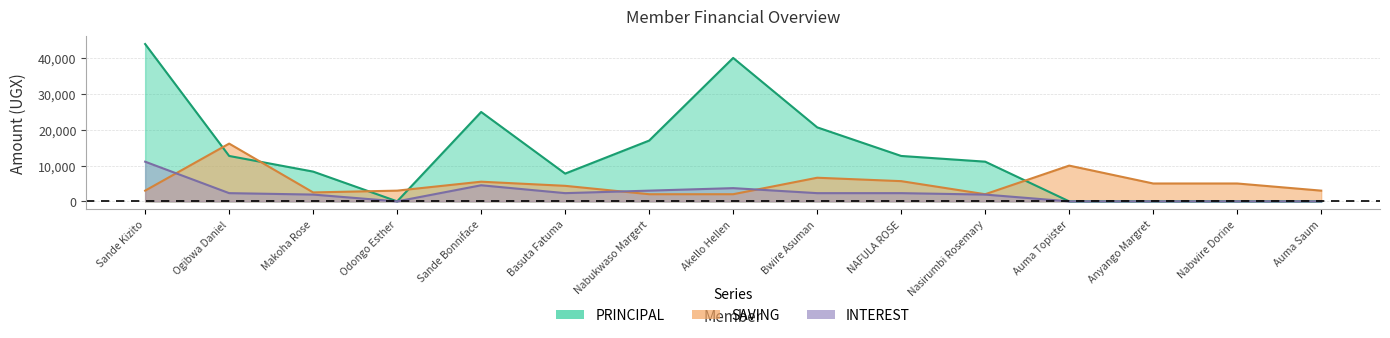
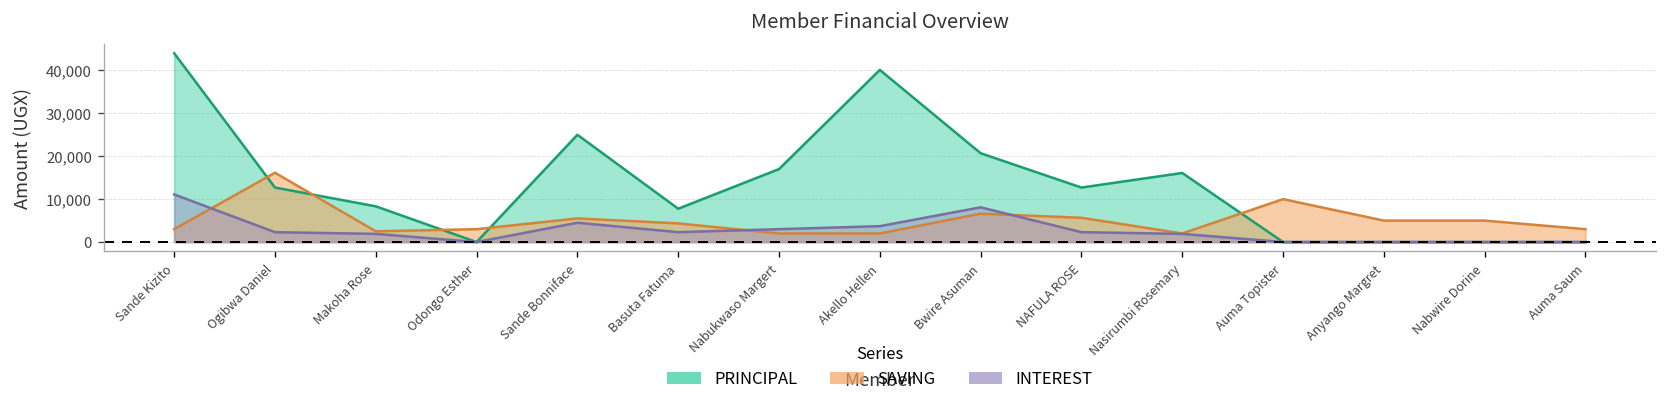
INTEREST, Bwire Asuman: 2,000 -> 8,000
PRINCIPAL, Nasirumbi Rosemary: 11,000 -> 16,000
